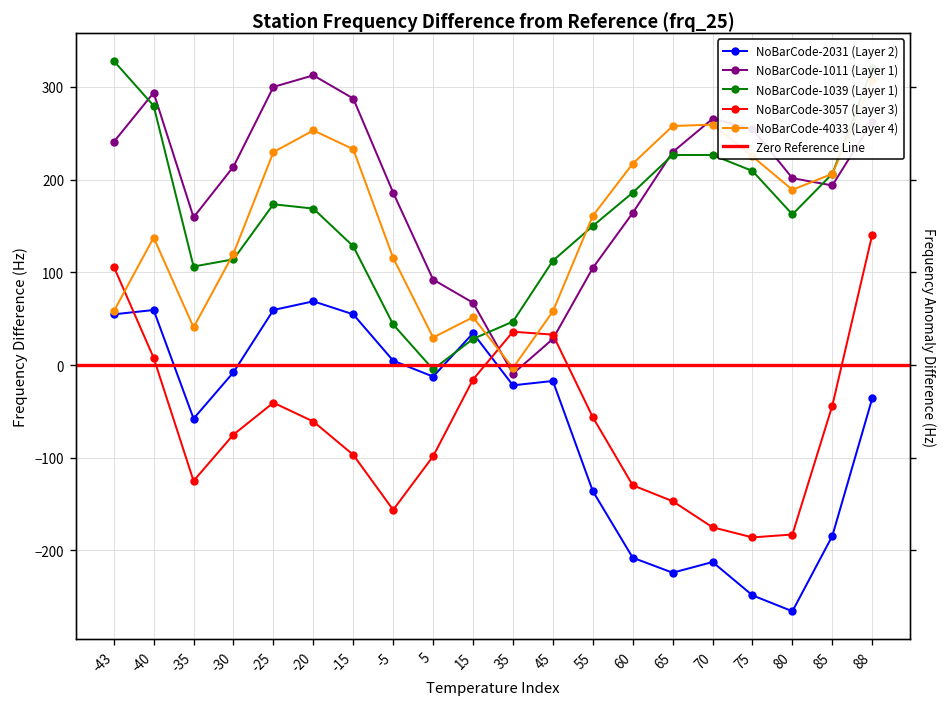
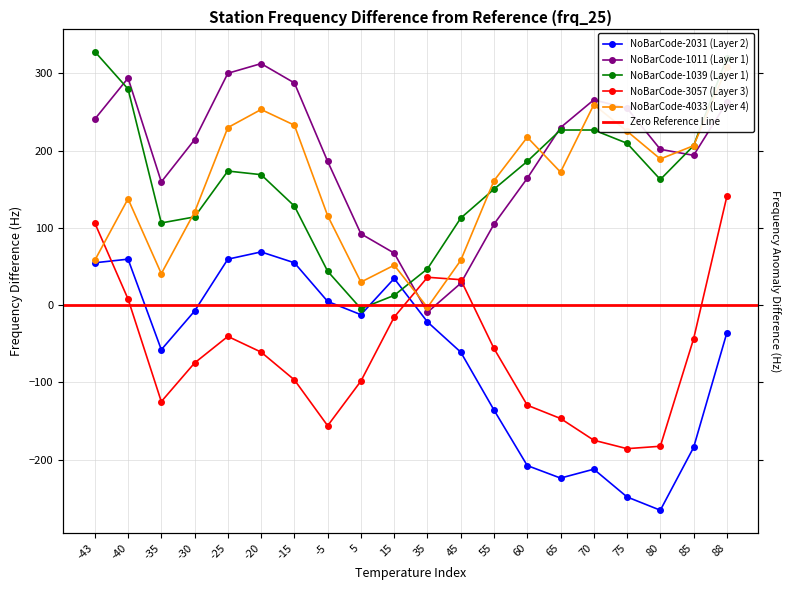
NoBarCode-1039 (Layer 1), 15: 30 -> 10
NoBarCode-2031 (Layer 2), 45: -20 -> -60
NoBarCode-4033 (Layer 4), 65: 260 -> 170
